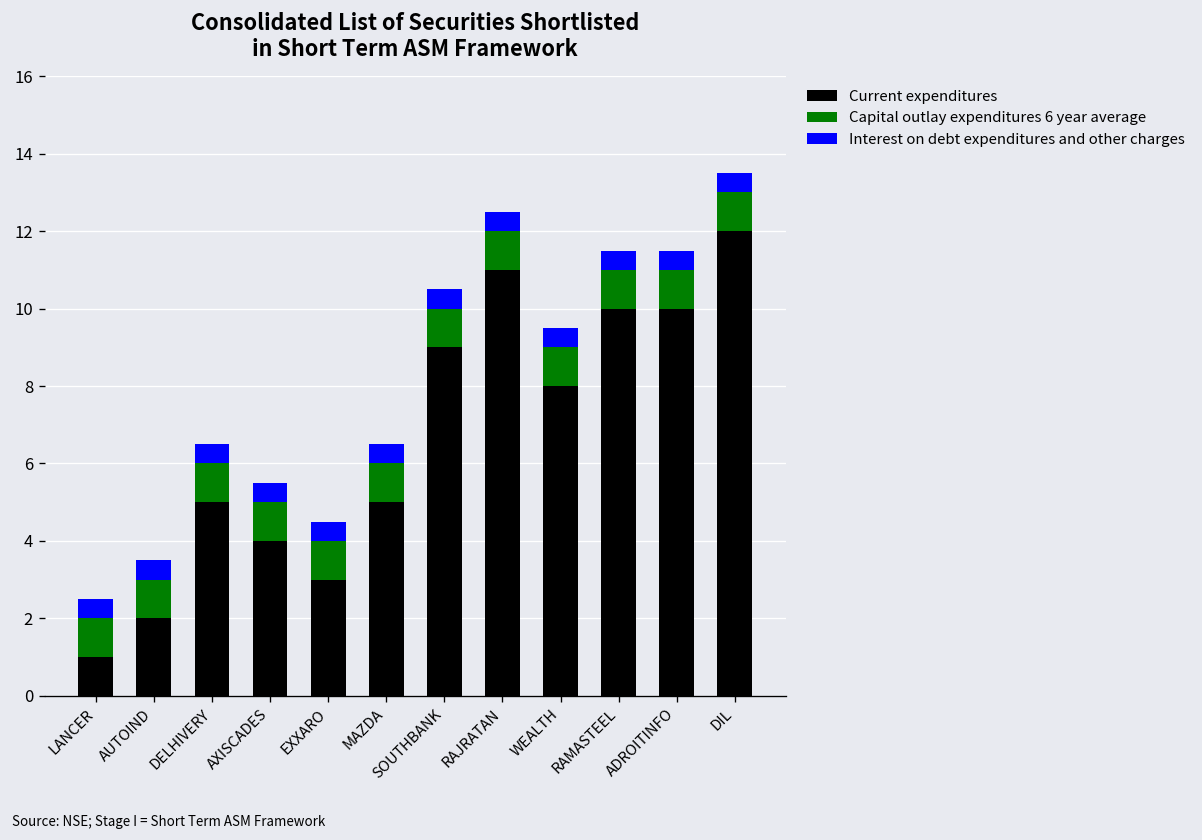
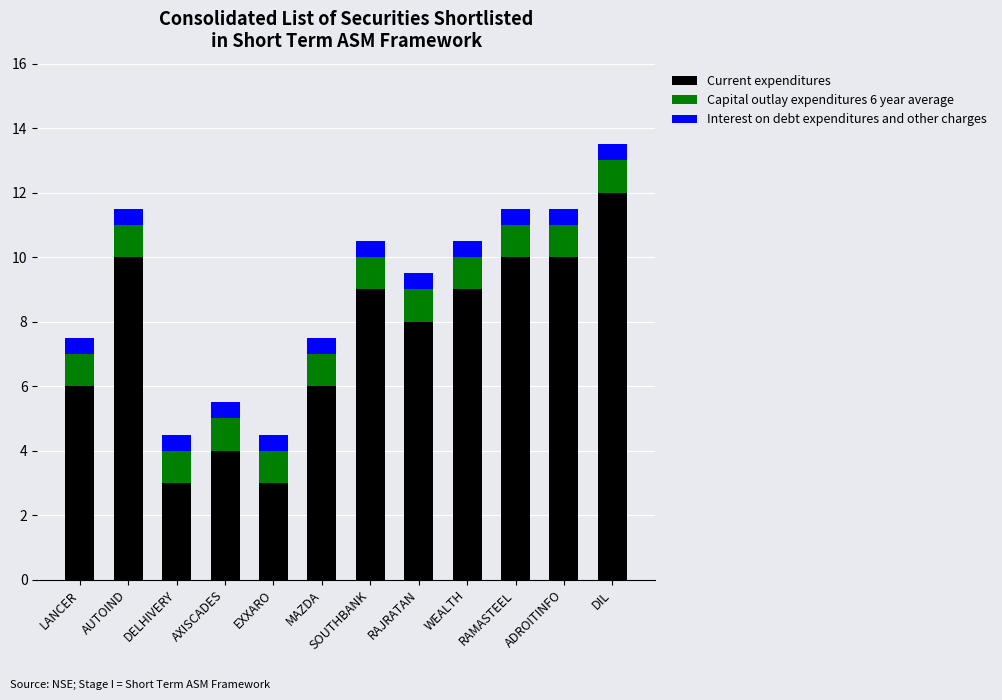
Current expenditures, LANCER: 1 -> 6
Current expenditures, AUTOIND: 2 -> 10
Current expenditures, DELHIVERY: 5 -> 3
Current expenditures, MAZDA: 5 -> 6
Current expenditures, RAJRATAN: 11 -> 8
Current expenditures, WEALTH: 8 -> 9
